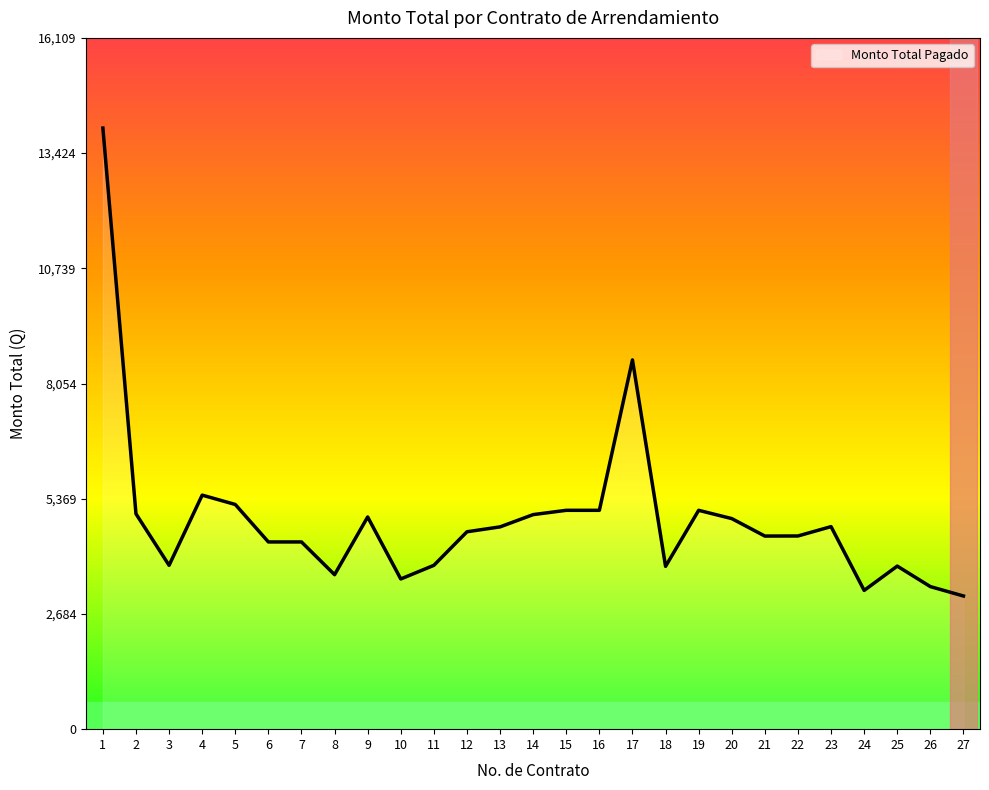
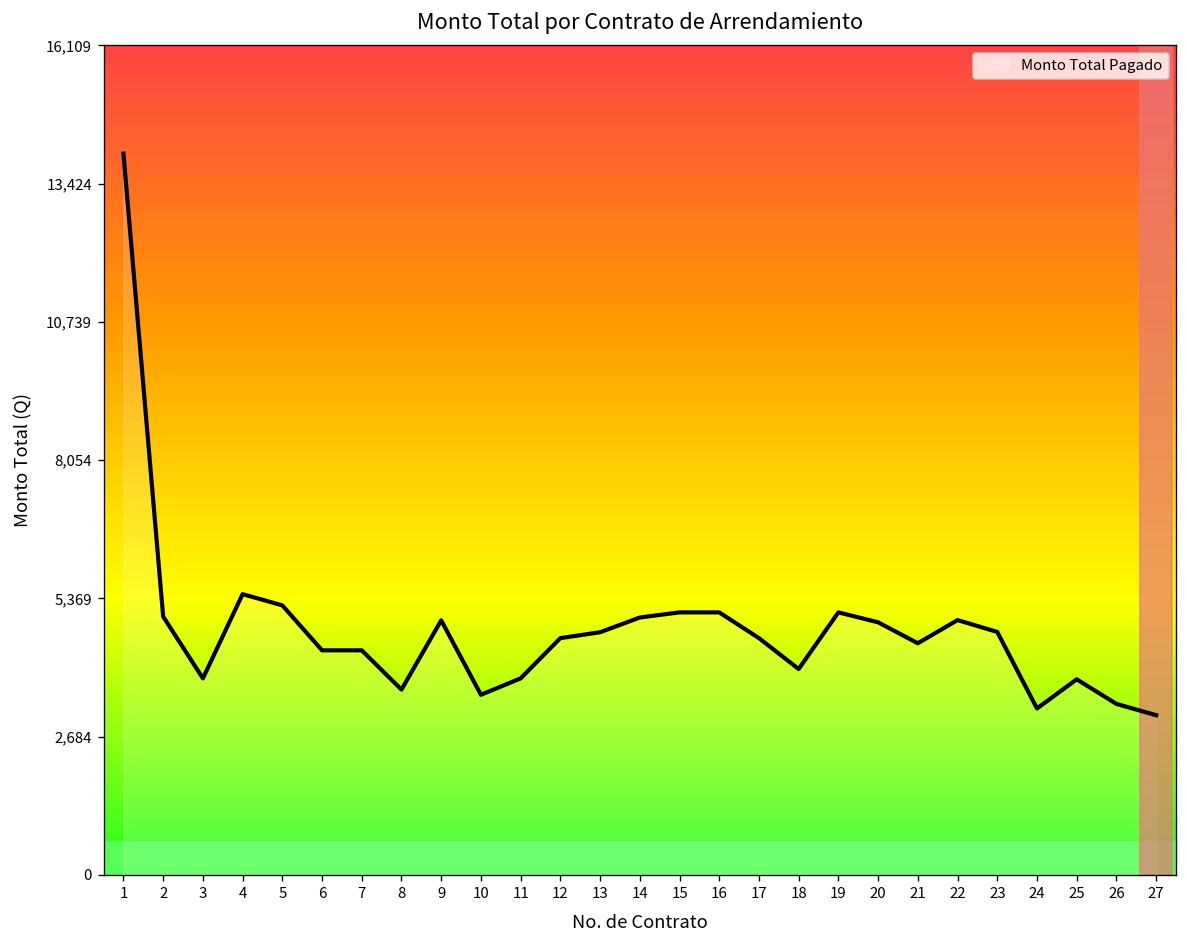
17: 8,600 -> 4,600
18: 3,800 -> 4,000
22: 4,500 -> 5,000
